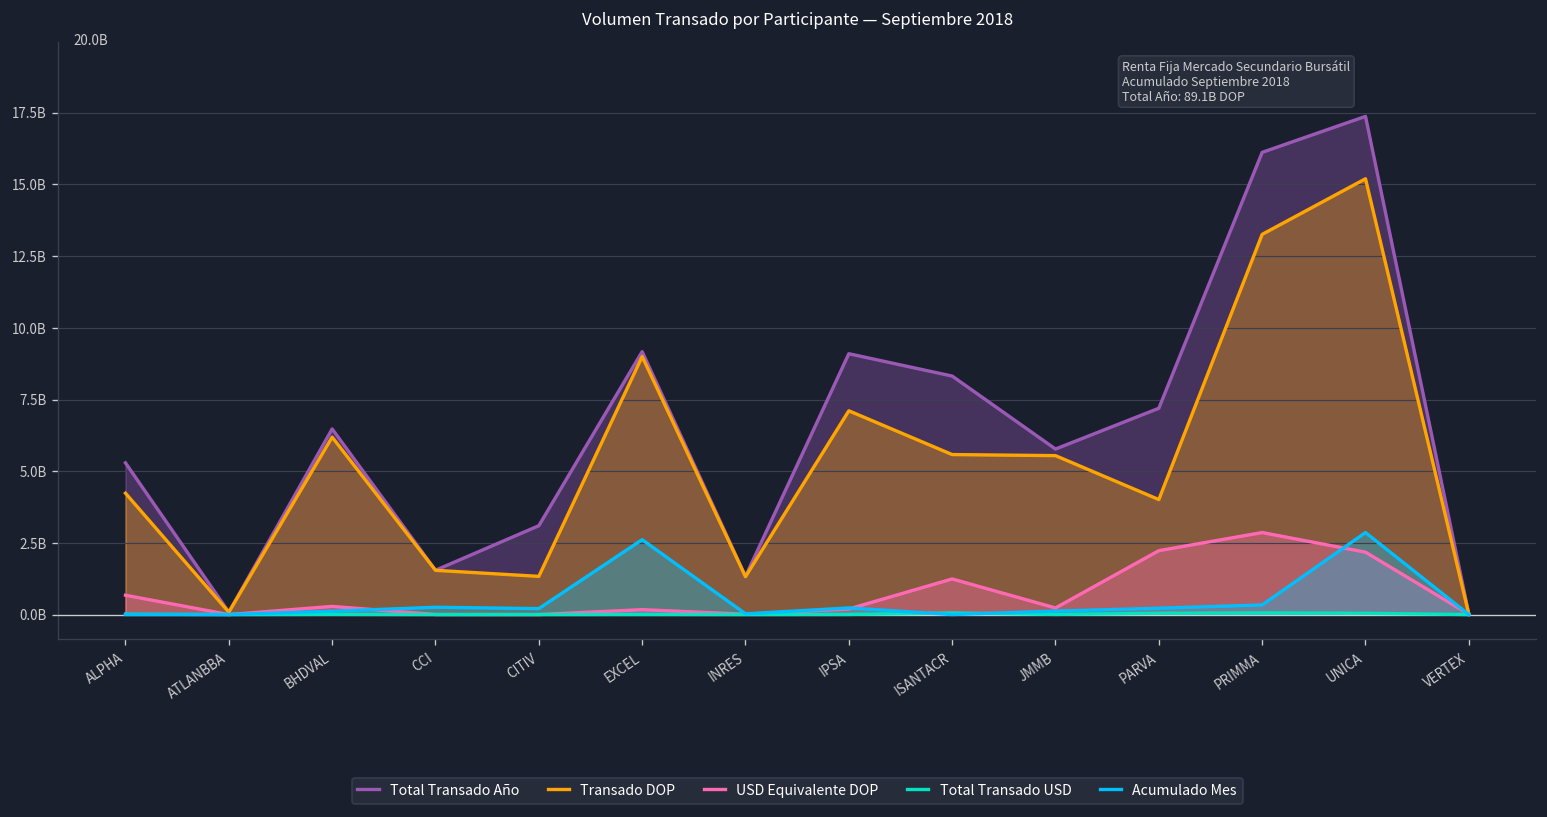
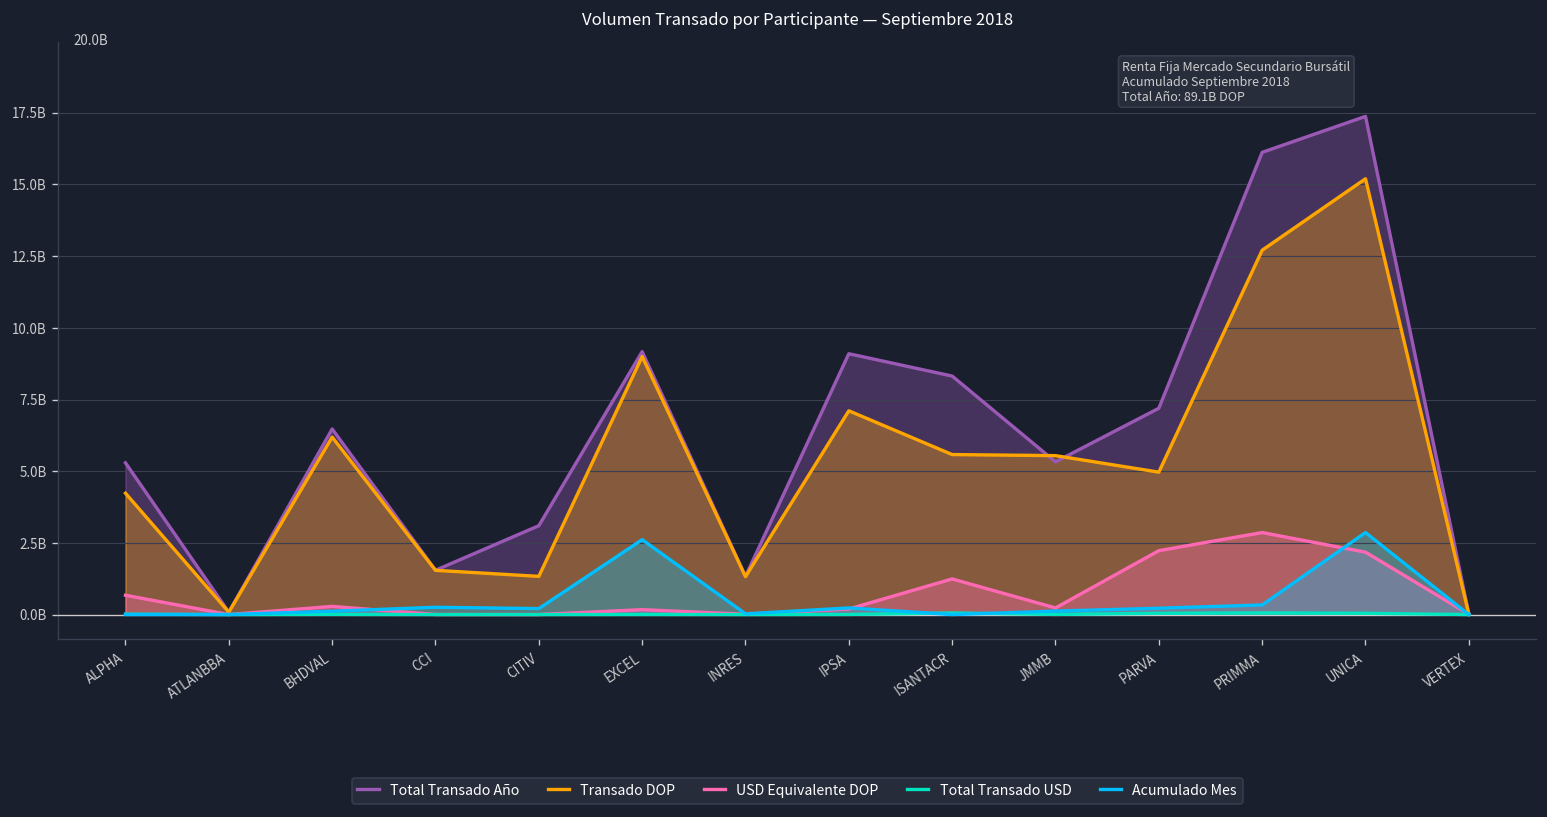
Total Transado Año, JMMB: 5800000000 -> 5300000000
Transado DOP, PARVA: 4000000000 -> 5000000000
Transado DOP, PRIMMA: 13300000000 -> 12700000000
